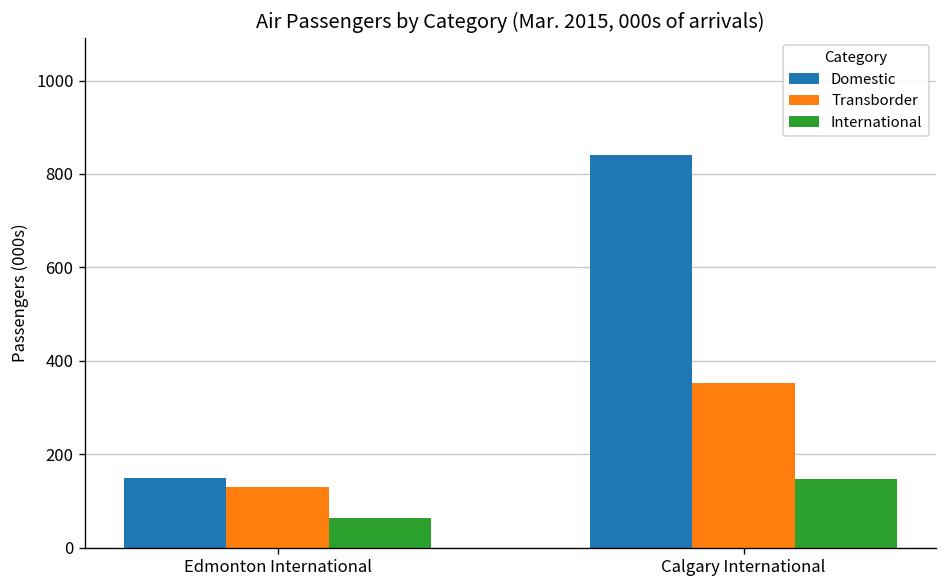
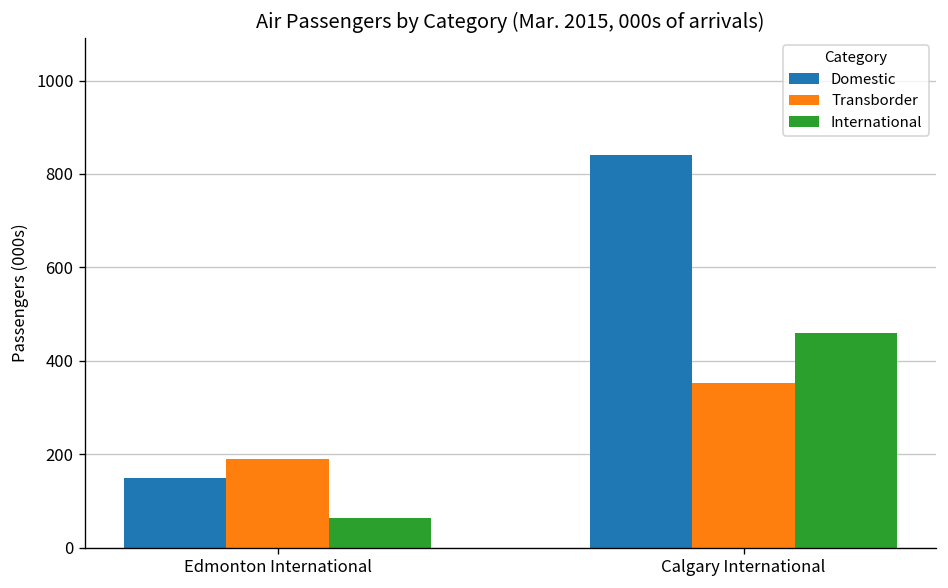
Transborder, Edmonton International: 130 -> 190
International, Calgary International: 150 -> 460
